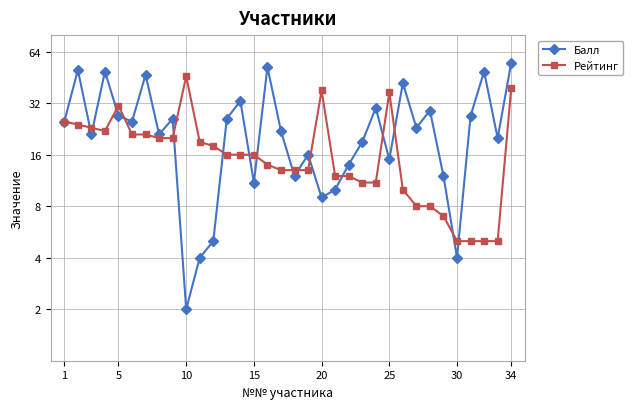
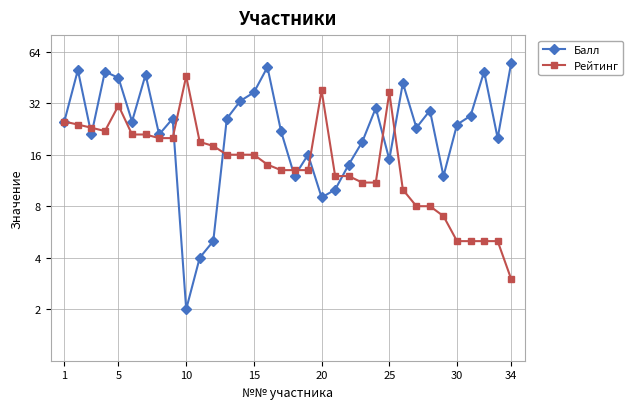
Балл, 5: 27 -> 45
Балл, 15: 11 -> 37
Балл, 30: 4 -> 24
Рейтинг, 34: 39 -> 3
